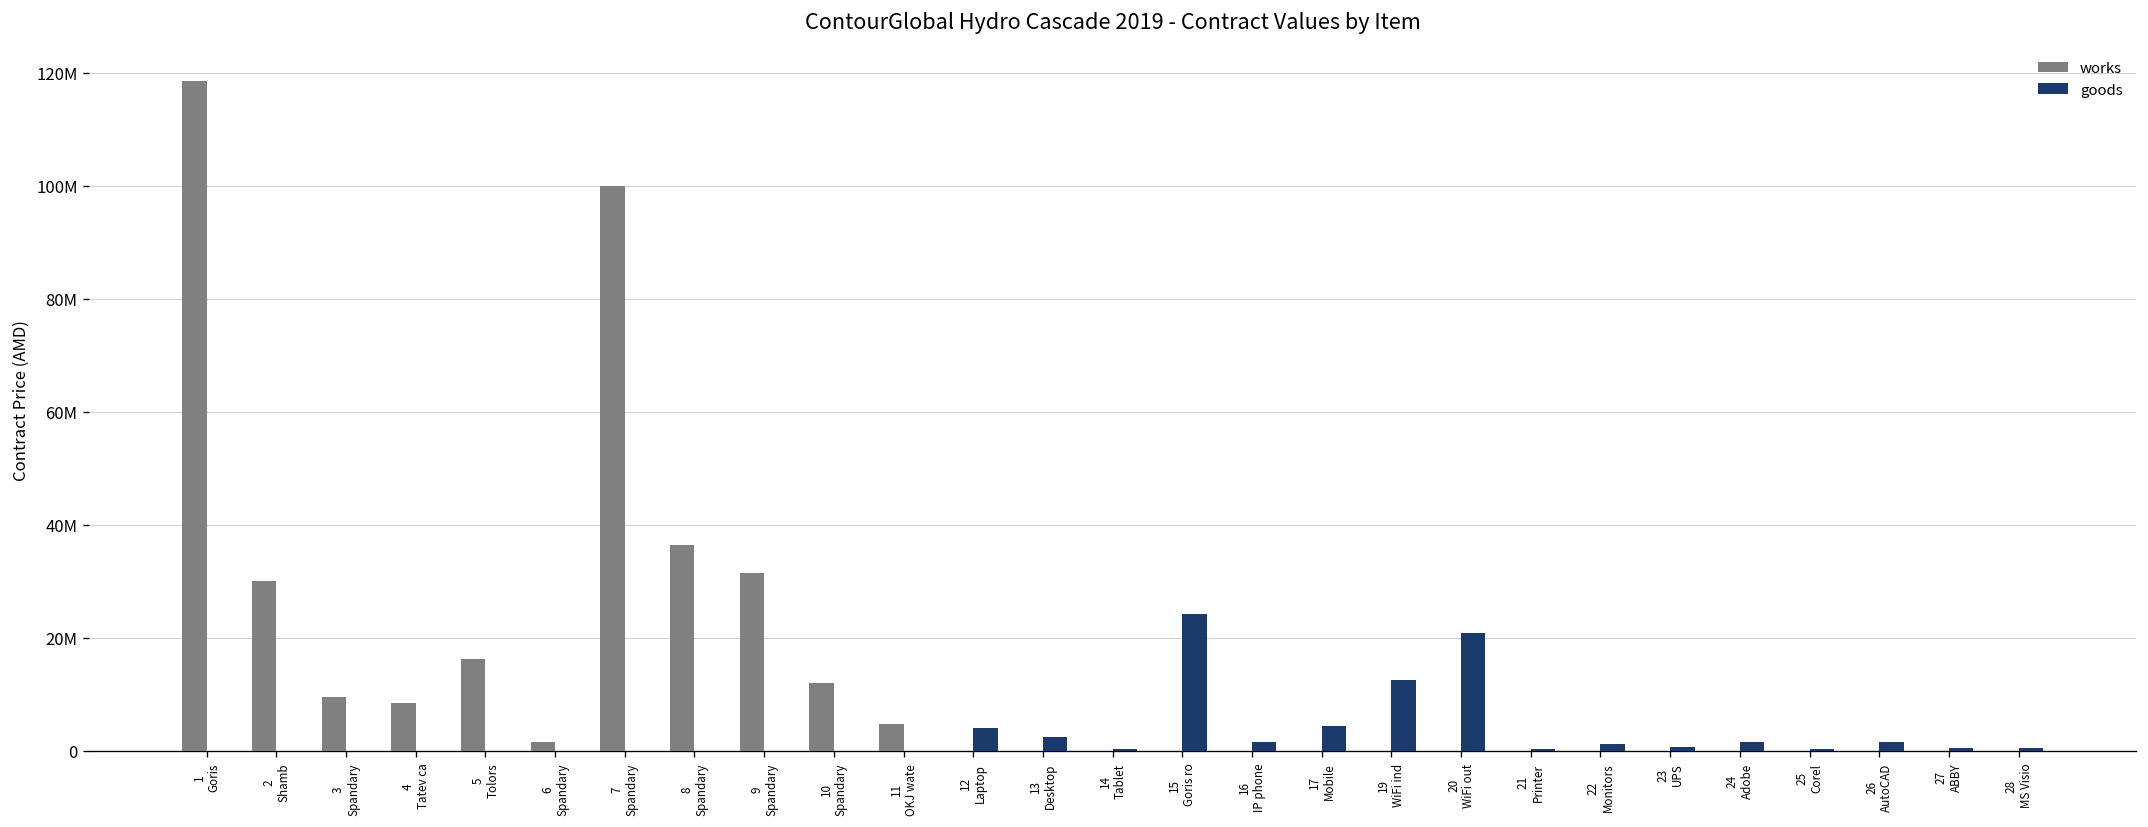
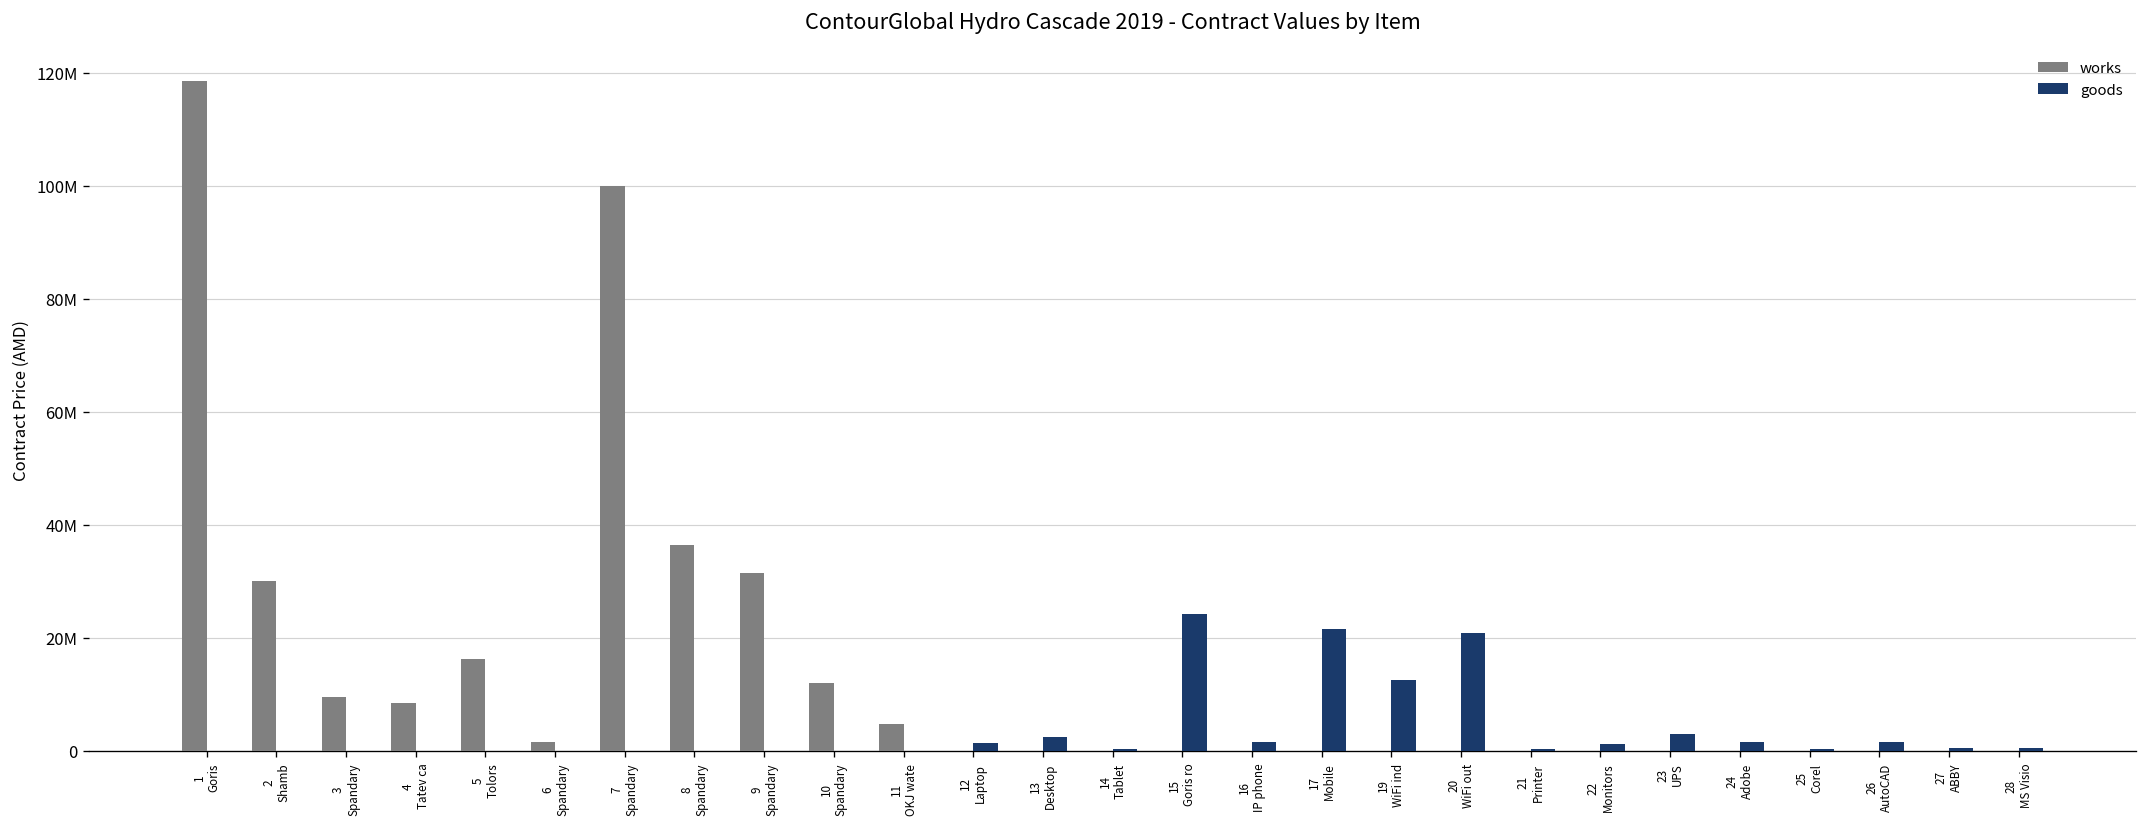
goods, 12 Laptop: 4000000 -> 1000000
goods, 17 Mobile: 4000000 -> 22000000
goods, 23 UPS: 1000000 -> 3000000
